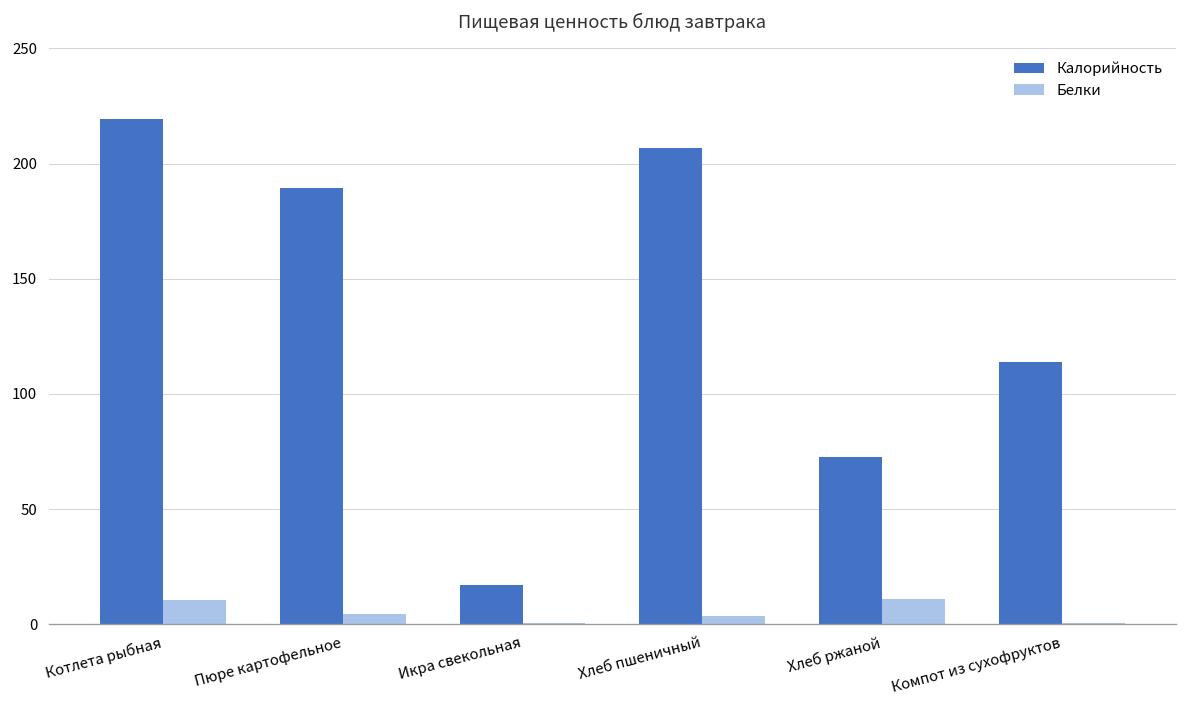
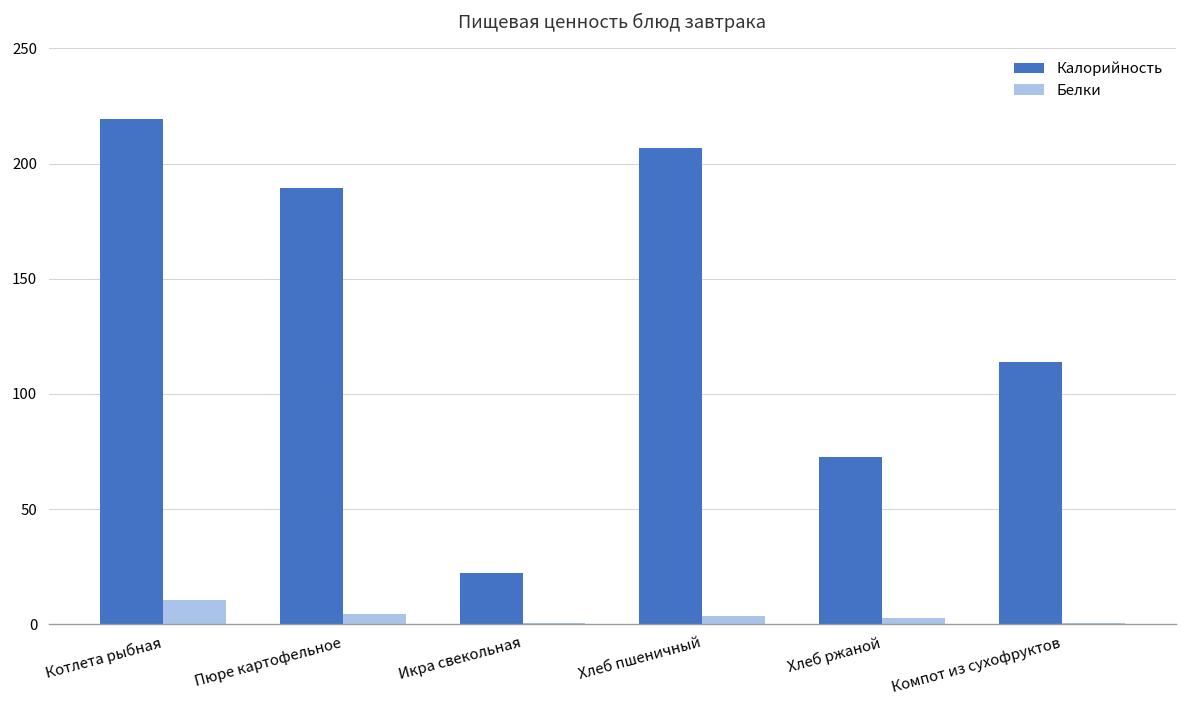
Калорийность, Икра свекольная: 17 -> 22
Белки, Хлеб ржаной: 11 -> 3
